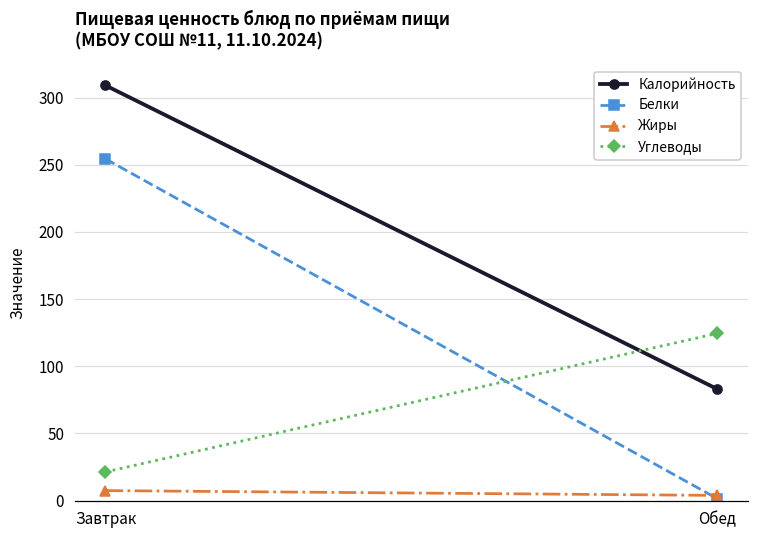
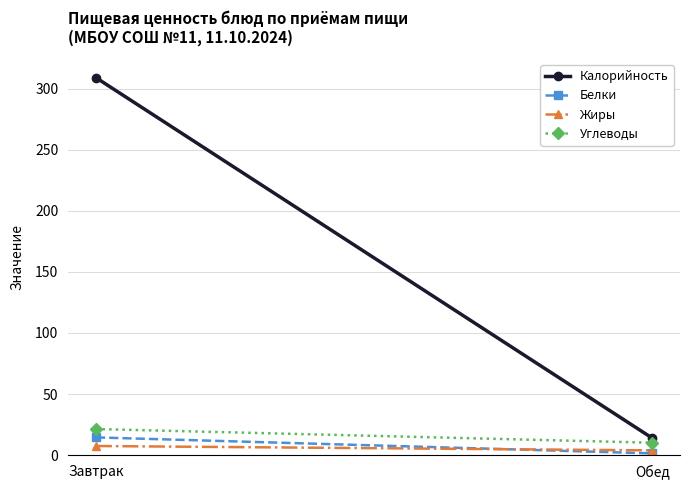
Белки, Завтрак: 254 -> 15
Калорийность, Обед: 83 -> 14
Углеводы, Обед: 125 -> 10
